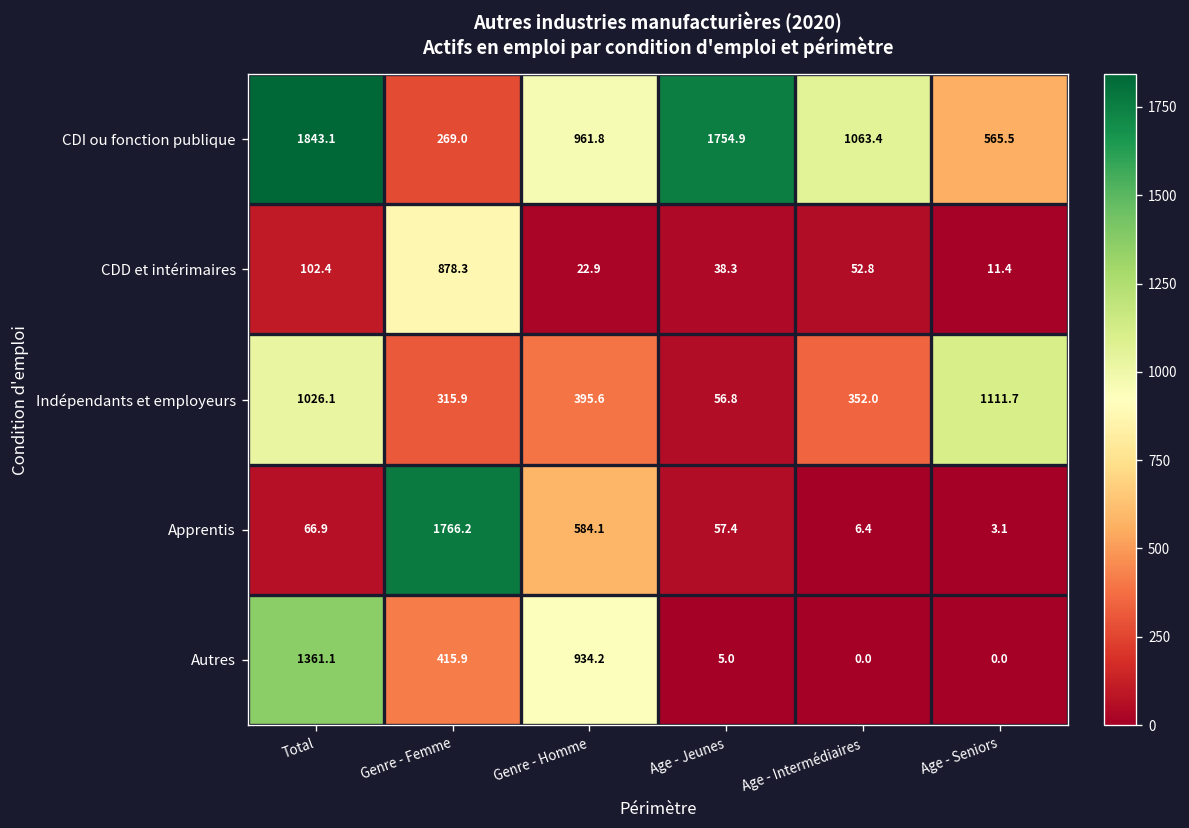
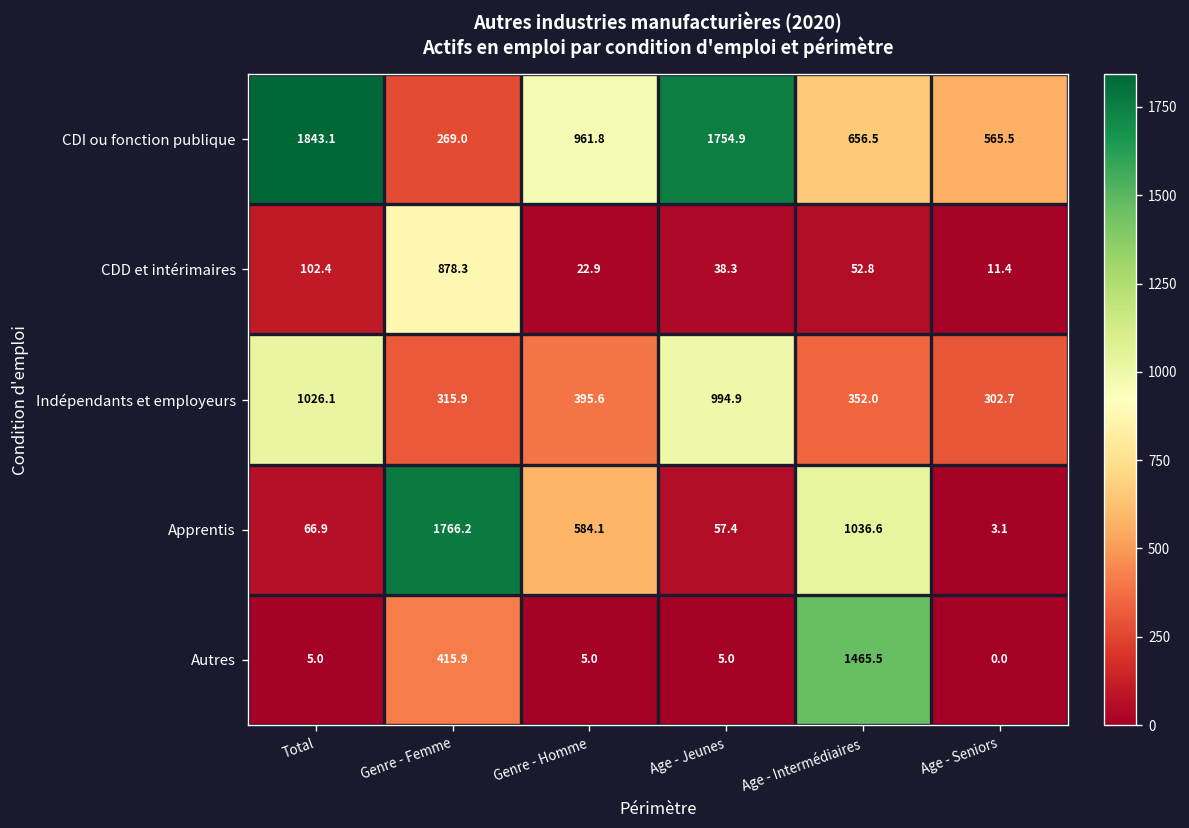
CDI ou fonction publique, Age - Intermédiaires: 1063.4 -> 656.5
Indépendants et employeurs, Age - Jeunes: 56.8 -> 994.9
Indépendants et employeurs, Age - Seniors: 1111.7 -> 302.7
Apprentis, Age - Intermédiaires: 6.4 -> 1036.6
Autres, Total: 1361.1 -> 5.0
Autres, Genre - Homme: 934.2 -> 5.0
Autres, Age - Intermédiaires: 0.0 -> 1465.5
